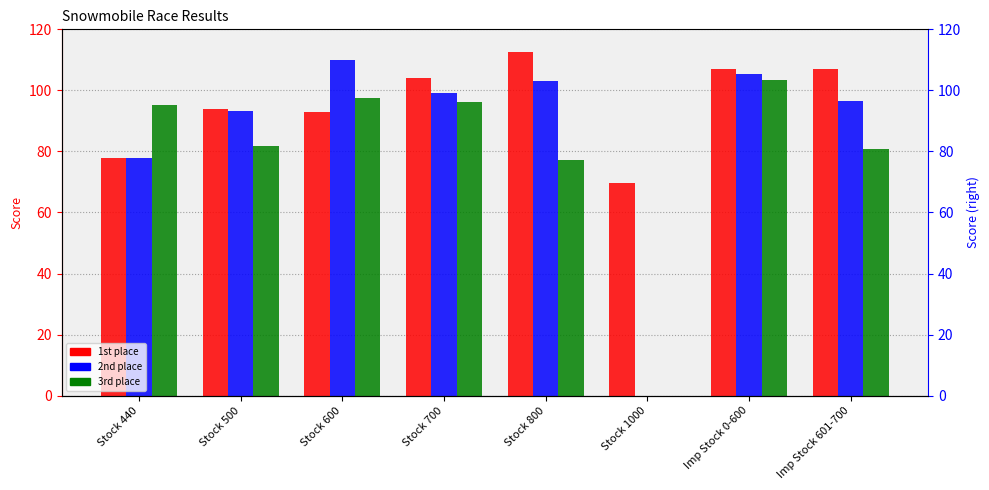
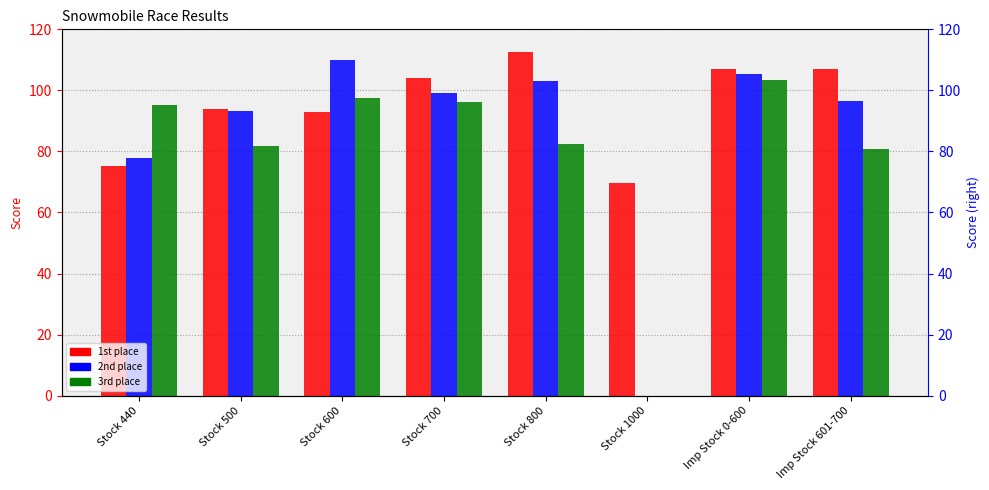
1st place, Stock 440: 78 -> 75
3rd place, Stock 800: 77 -> 83
